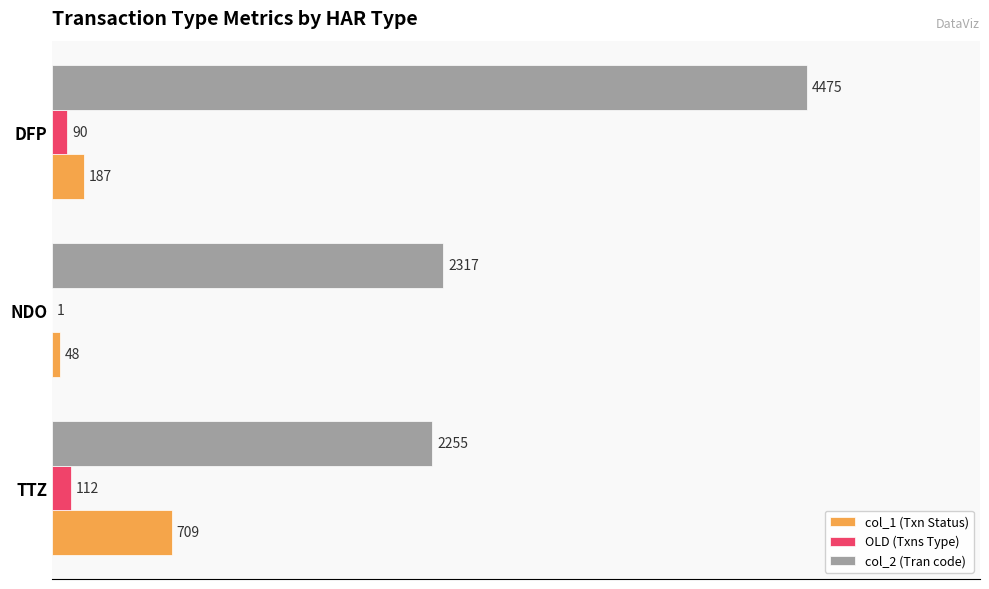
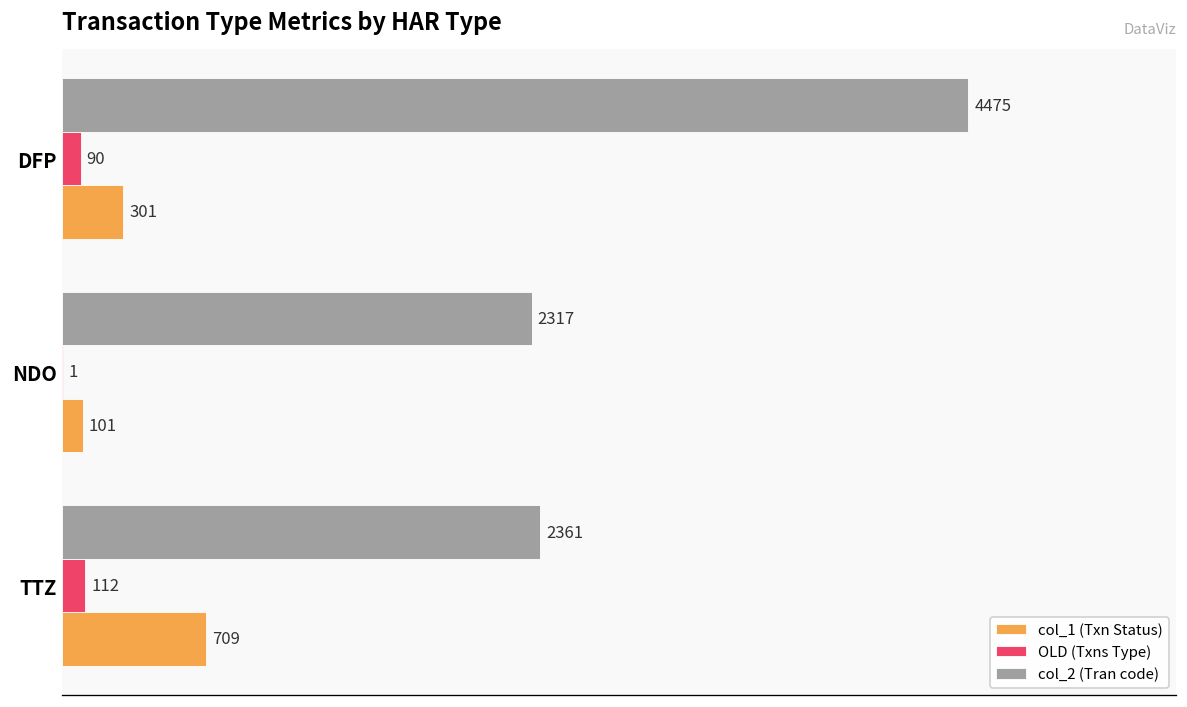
col_1 (Txn Status), DFP: 187 -> 301
col_1 (Txn Status), NDO: 48 -> 101
col_2 (Tran code), TTZ: 2255 -> 2361
